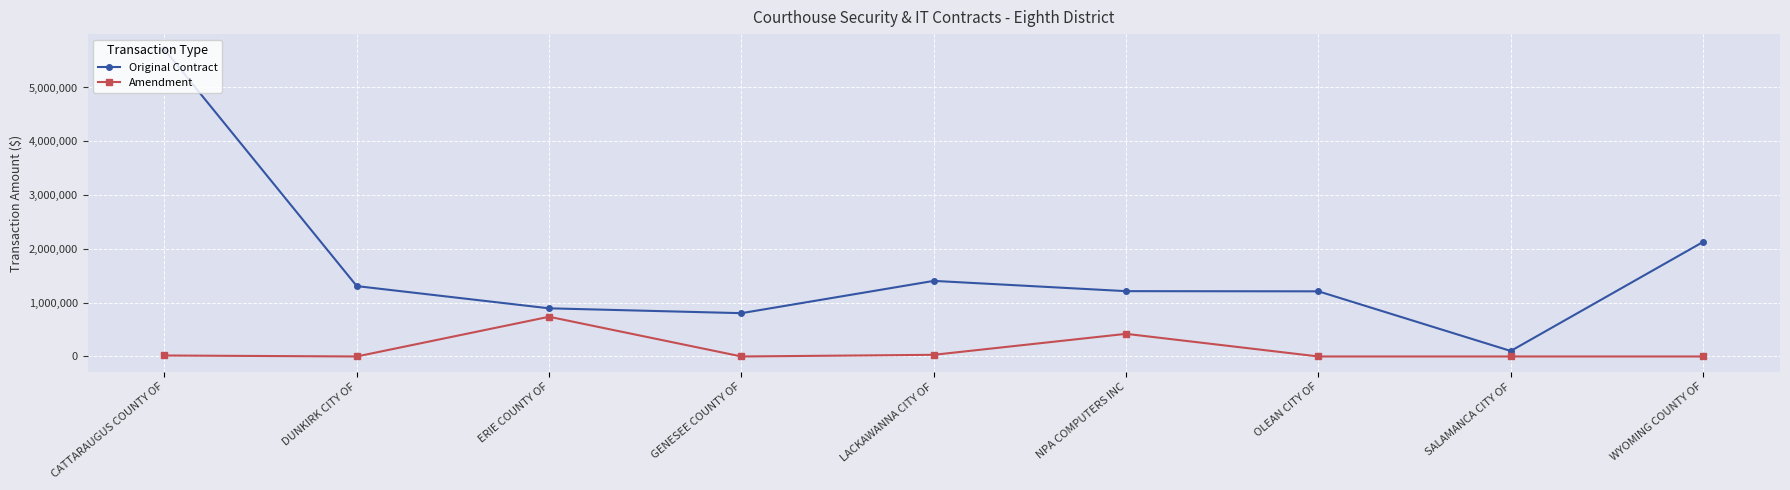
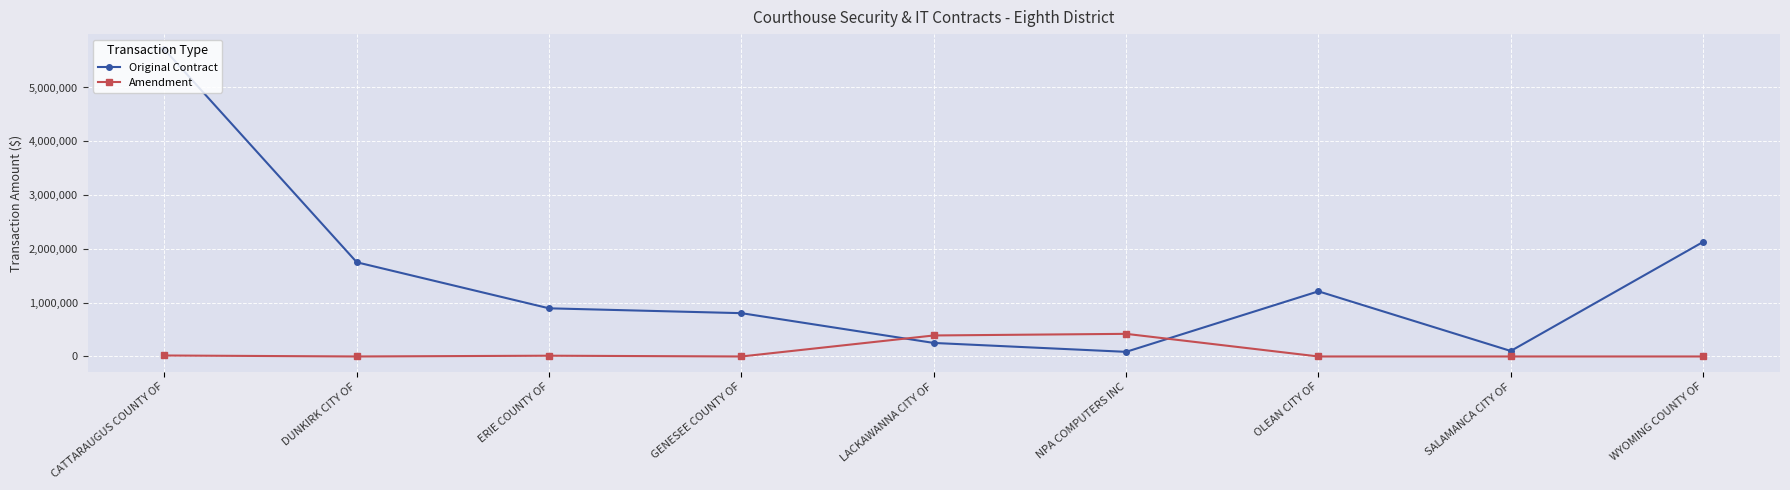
Original Contract, DUNKIRK CITY OF: 1,300,000 -> 1,800,000
Amendment, ERIE COUNTY OF: 700,000 -> 0
Original Contract, LACKAWANNA CITY OF: 1,400,000 -> 300,000
Amendment, LACKAWANNA CITY OF: 0 -> 400,000
Original Contract, NPA COMPUTERS INC: 1,200,000 -> 100,000
